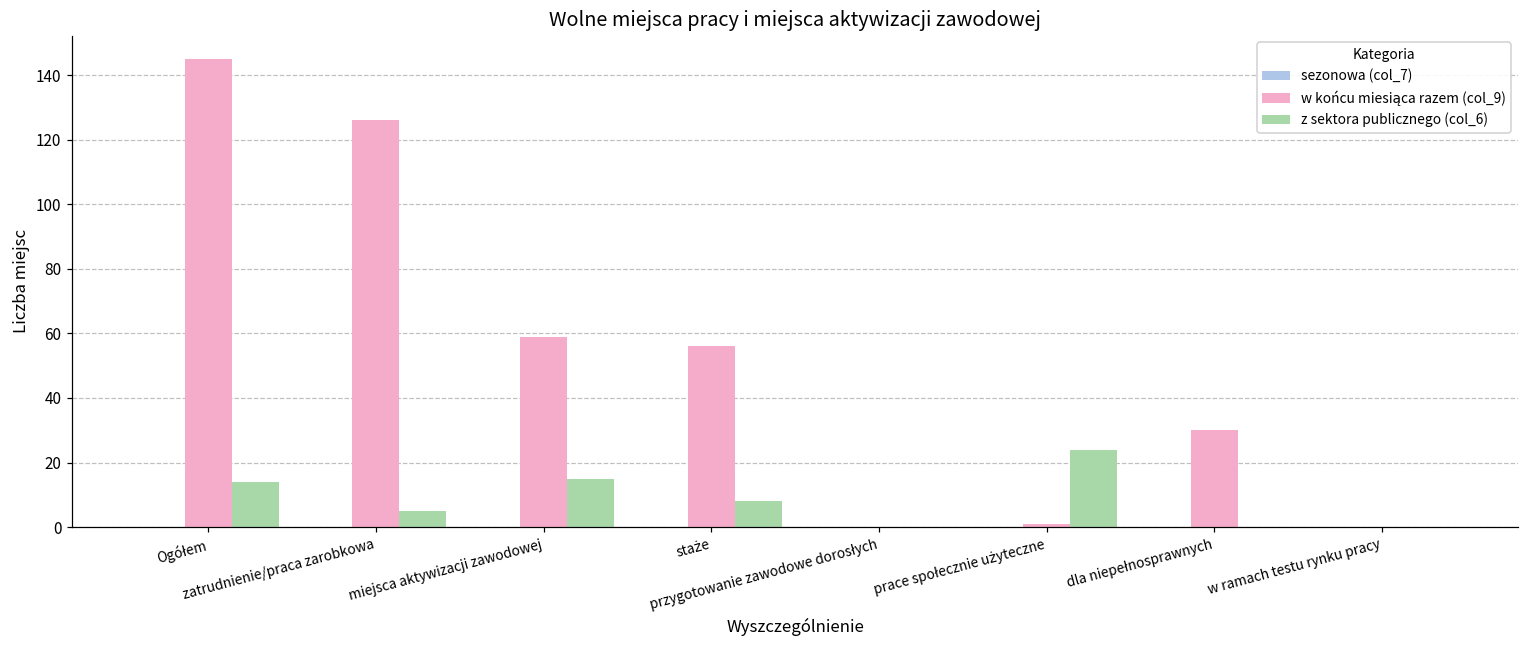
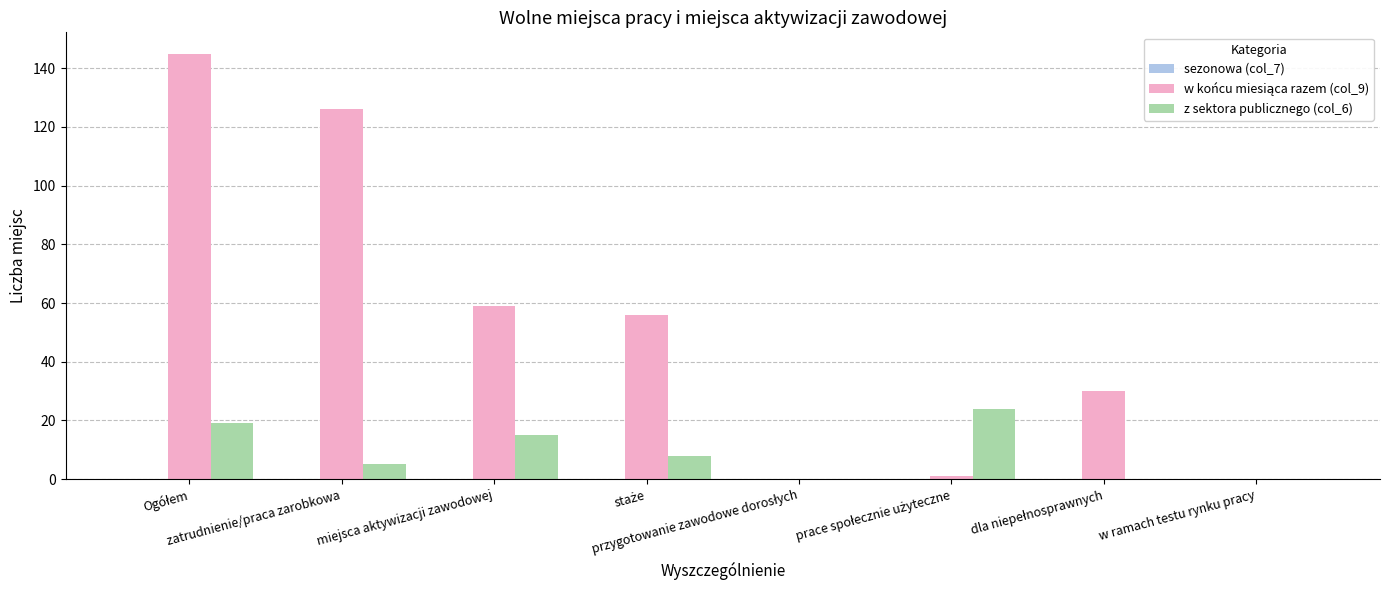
z sektora publicznego (col_6), Ogółem: 14 -> 19
